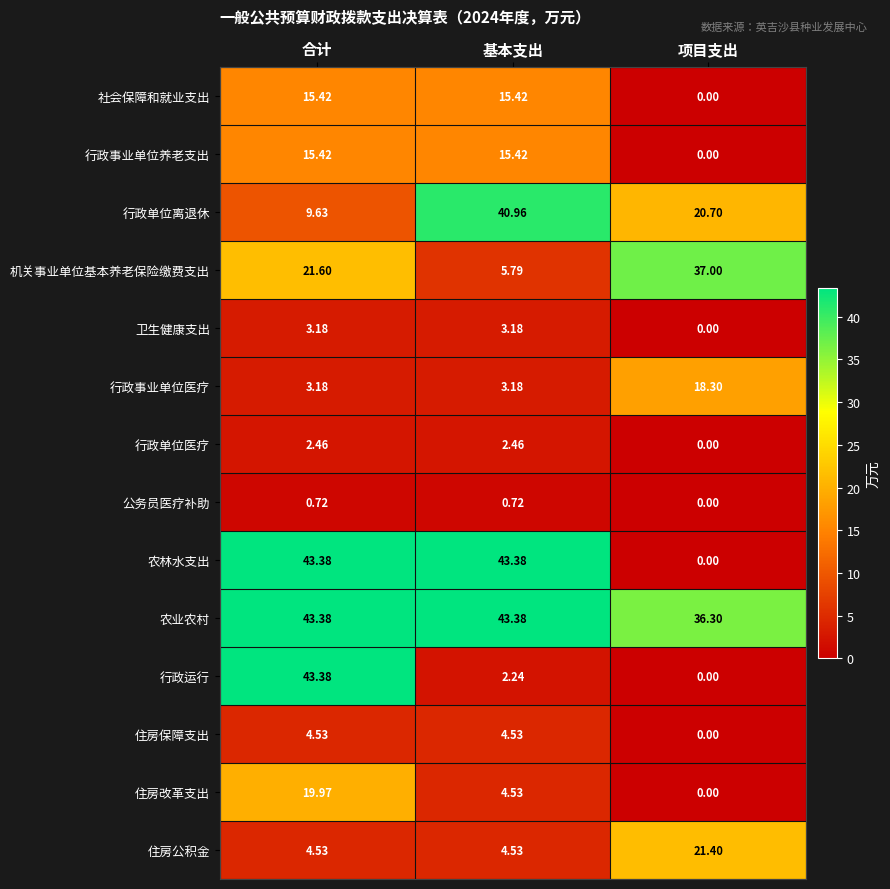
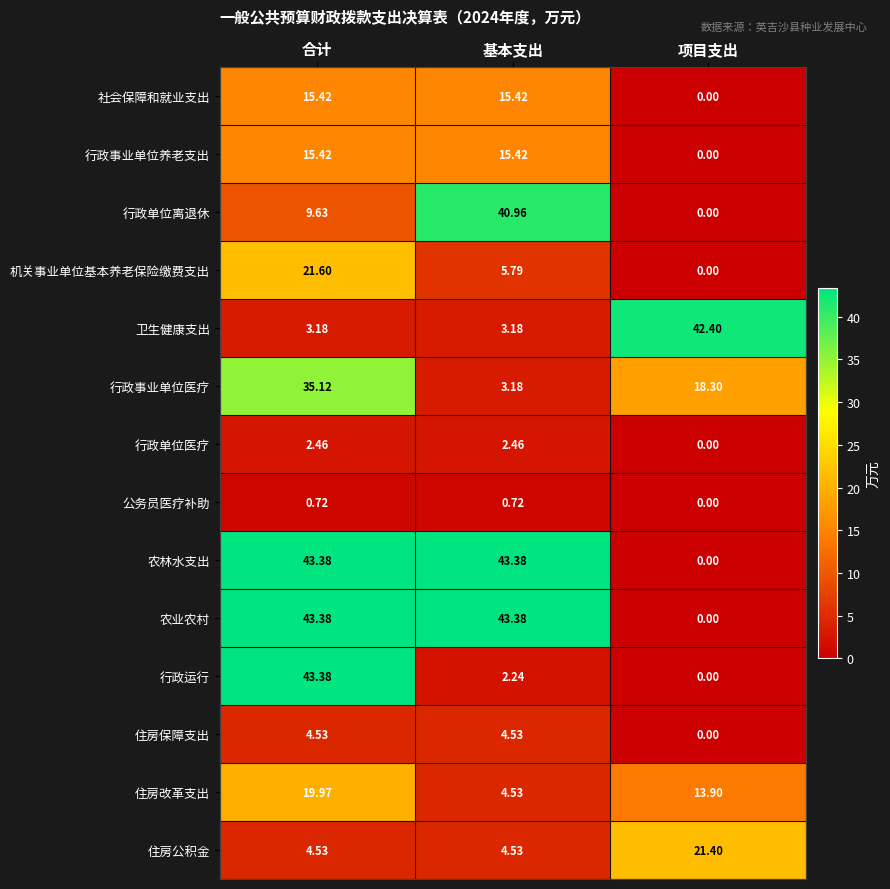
行政单位离退休, 项目支出: 20.70 -> 0.00
机关事业单位基本养老保险缴费支出, 项目支出: 37.00 -> 0.00
卫生健康支出, 项目支出: 0.00 -> 42.40
行政事业单位医疗, 合计: 3.18 -> 35.12
农业农村, 项目支出: 36.30 -> 0.00
住房改革支出, 项目支出: 0.00 -> 13.90
